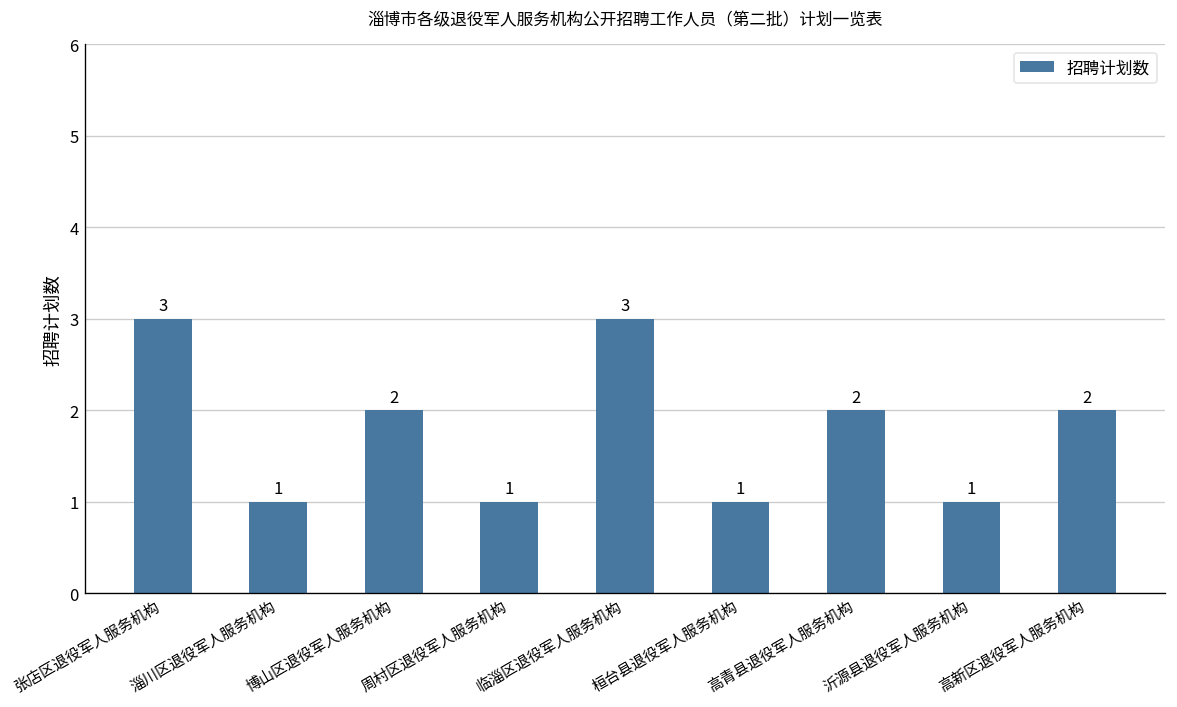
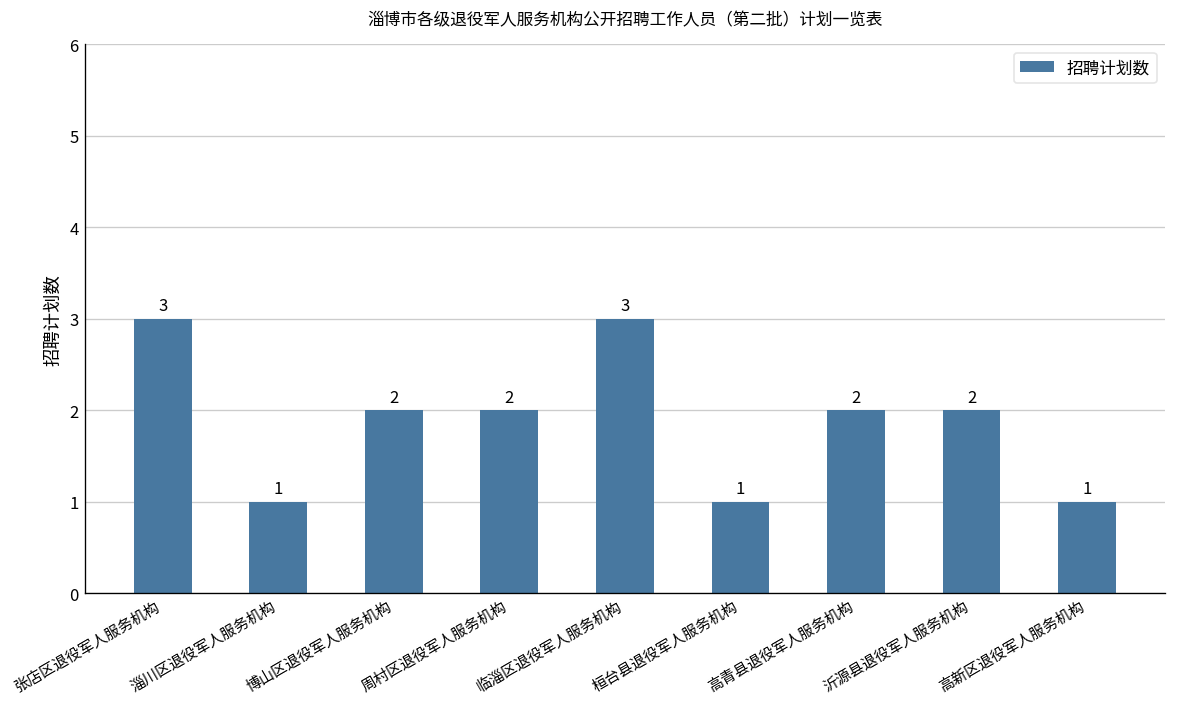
周村区退役军人服务机构: 1 -> 2
沂源县退役军人服务机构: 1 -> 2
高新区退役军人服务机构: 2 -> 1
